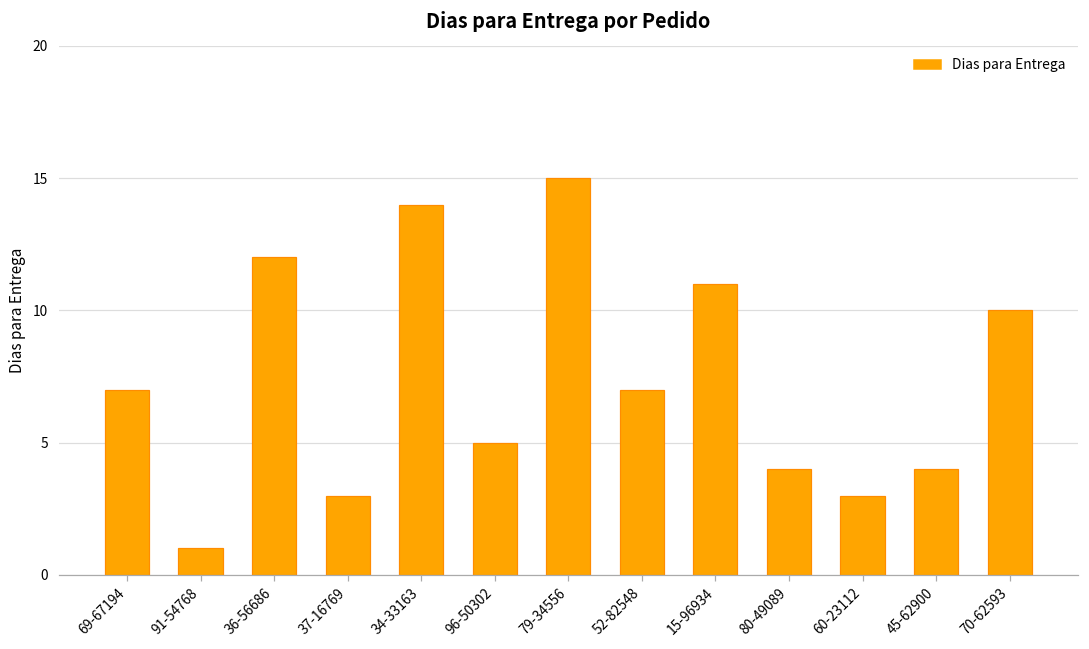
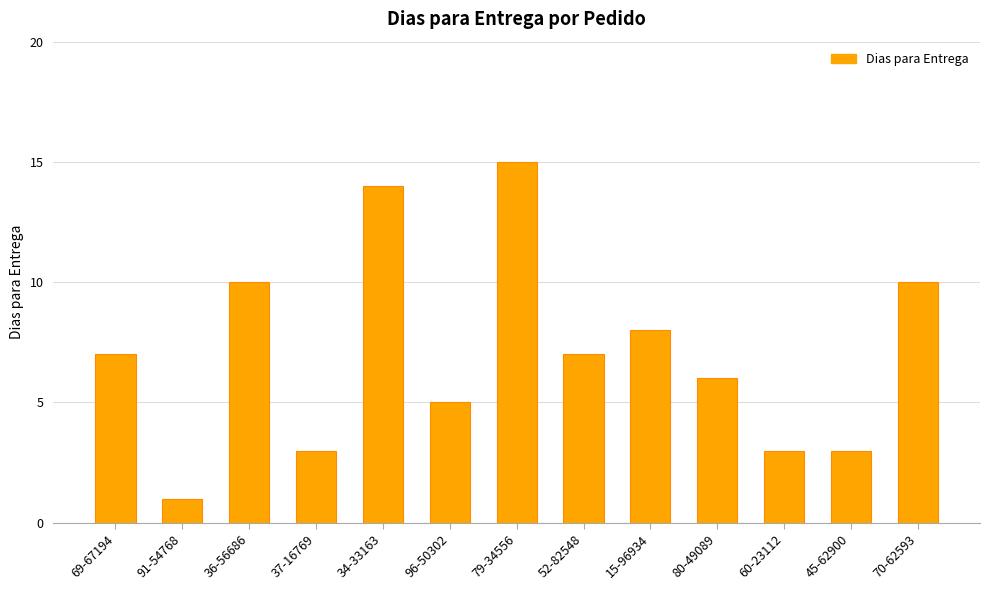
36-56686: 12 -> 10
15-96934: 11 -> 8
80-49089: 4 -> 6
45-62900: 4 -> 3
